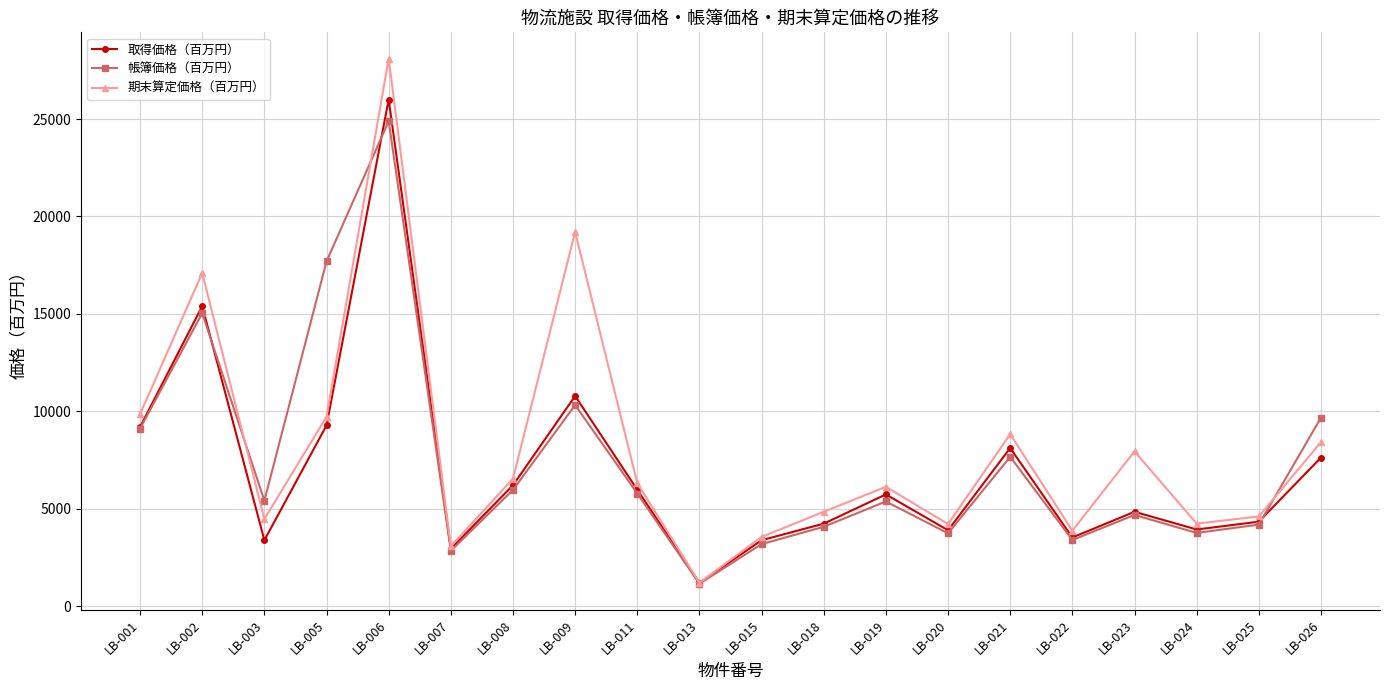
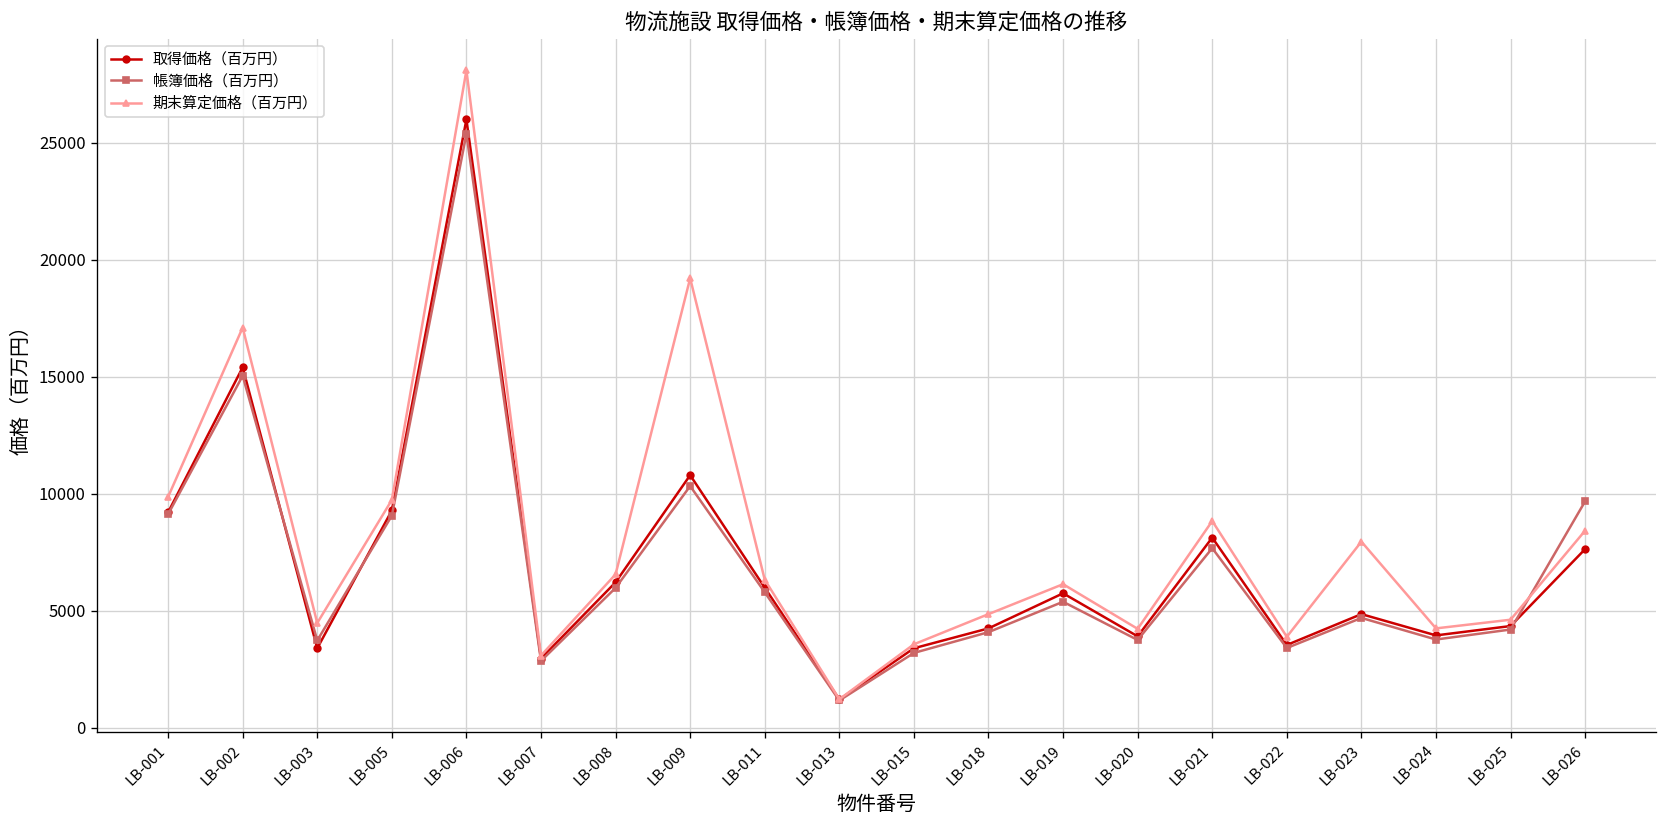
帳簿価格（百万円）, LB-003: 5400 -> 3700
帳簿価格（百万円）, LB-005: 17700 -> 9100
帳簿価格（百万円）, LB-006: 24900 -> 25400
